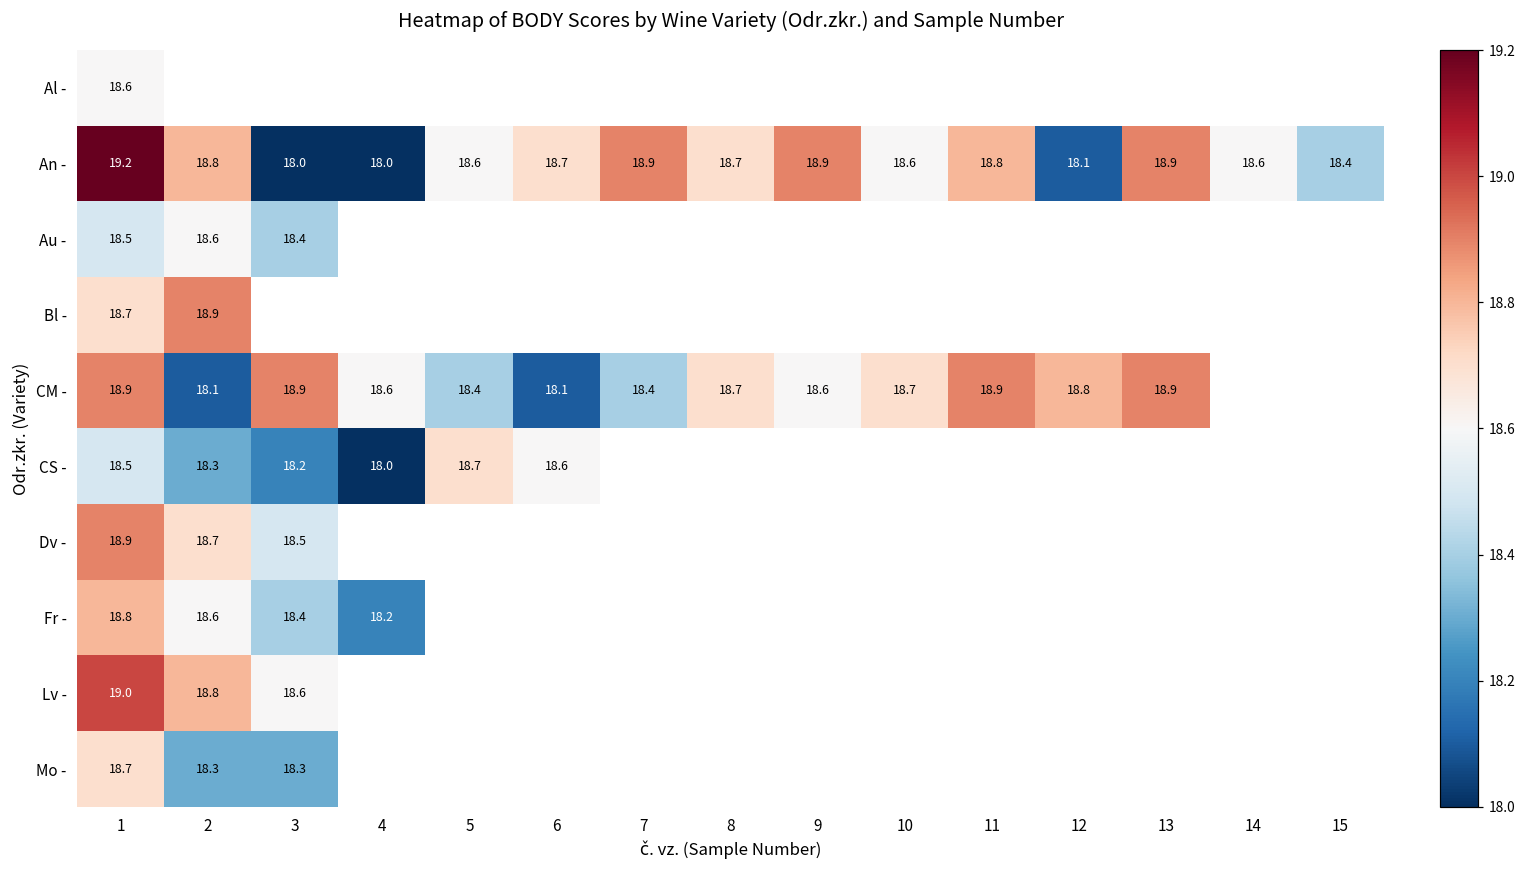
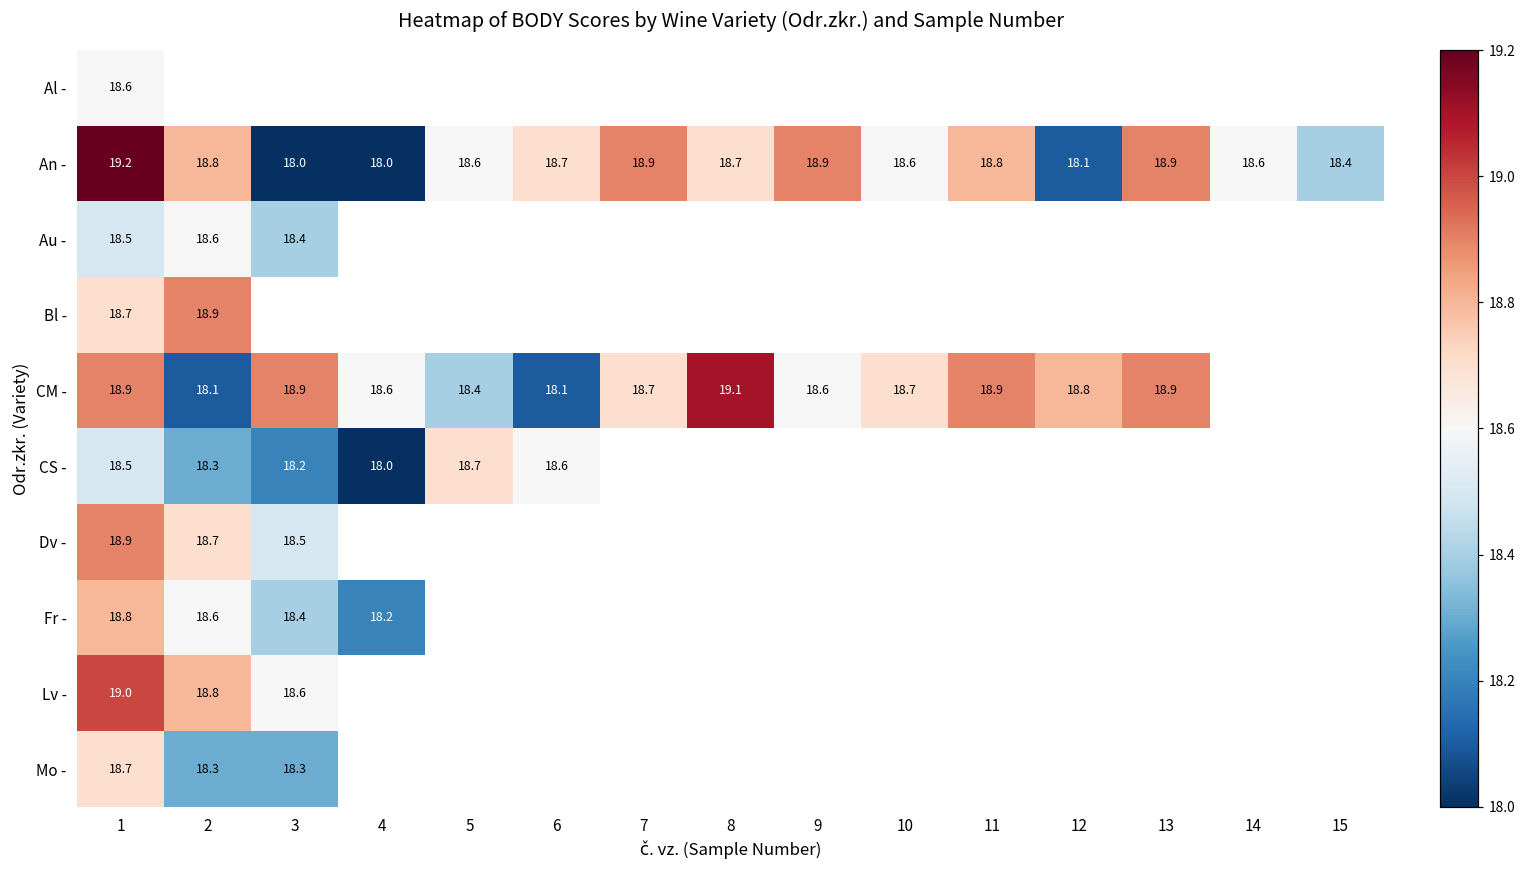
CM -, 7: 18.4 -> 18.7
CM -, 8: 18.7 -> 19.1
